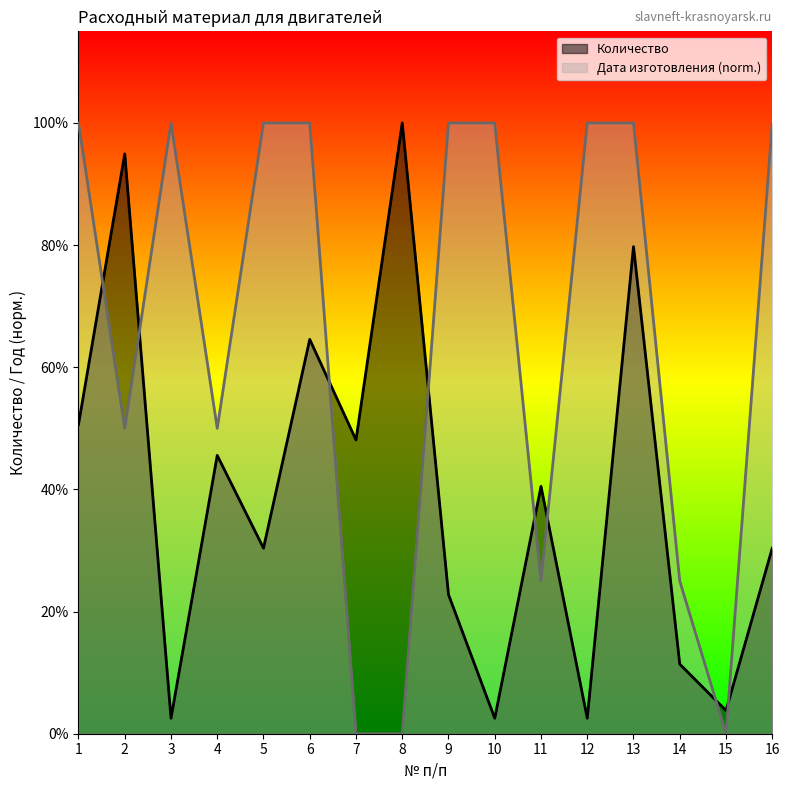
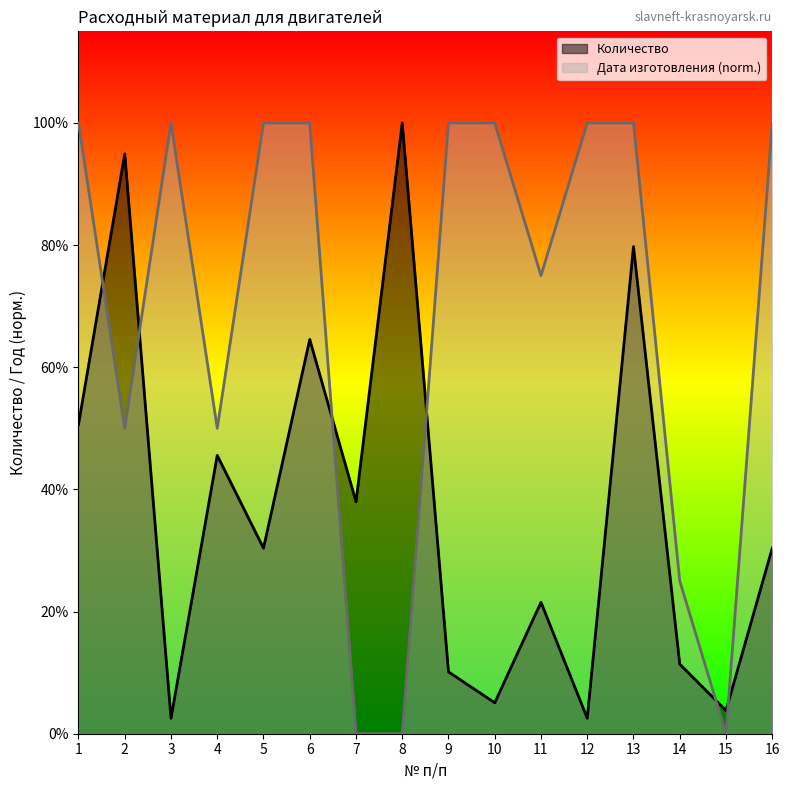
Количество, 7: 48% -> 38%
Количество, 9: 23% -> 10%
Количество, 10: 3% -> 5%
Количество, 11: 41% -> 22%
Дата изготовления (norm.), 11: 25% -> 75%
